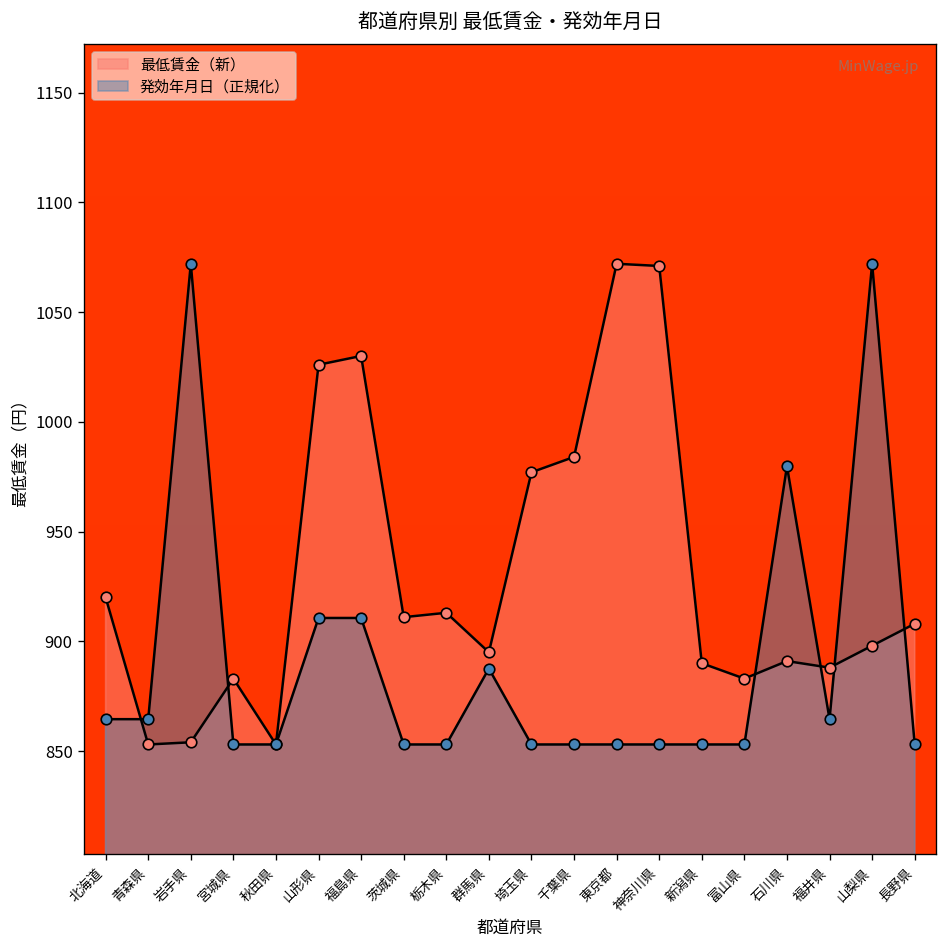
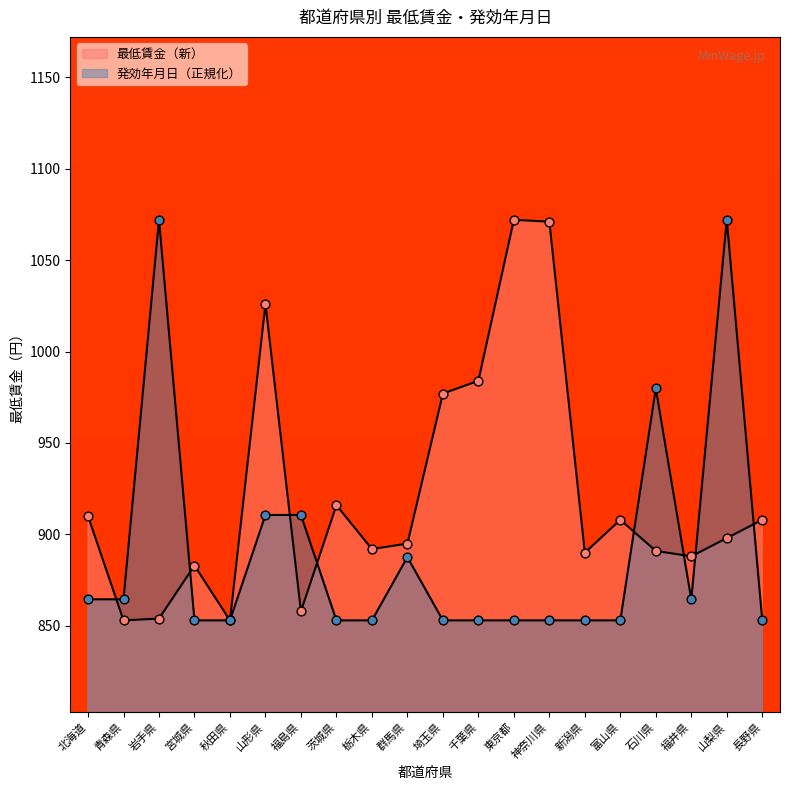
最低賃金（新）, 北海道: 920 -> 910
最低賃金（新）, 福島県: 1030 -> 858
最低賃金（新）, 茨城県: 911 -> 916
最低賃金（新）, 栃木県: 913 -> 892
最低賃金（新）, 富山県: 883 -> 908
